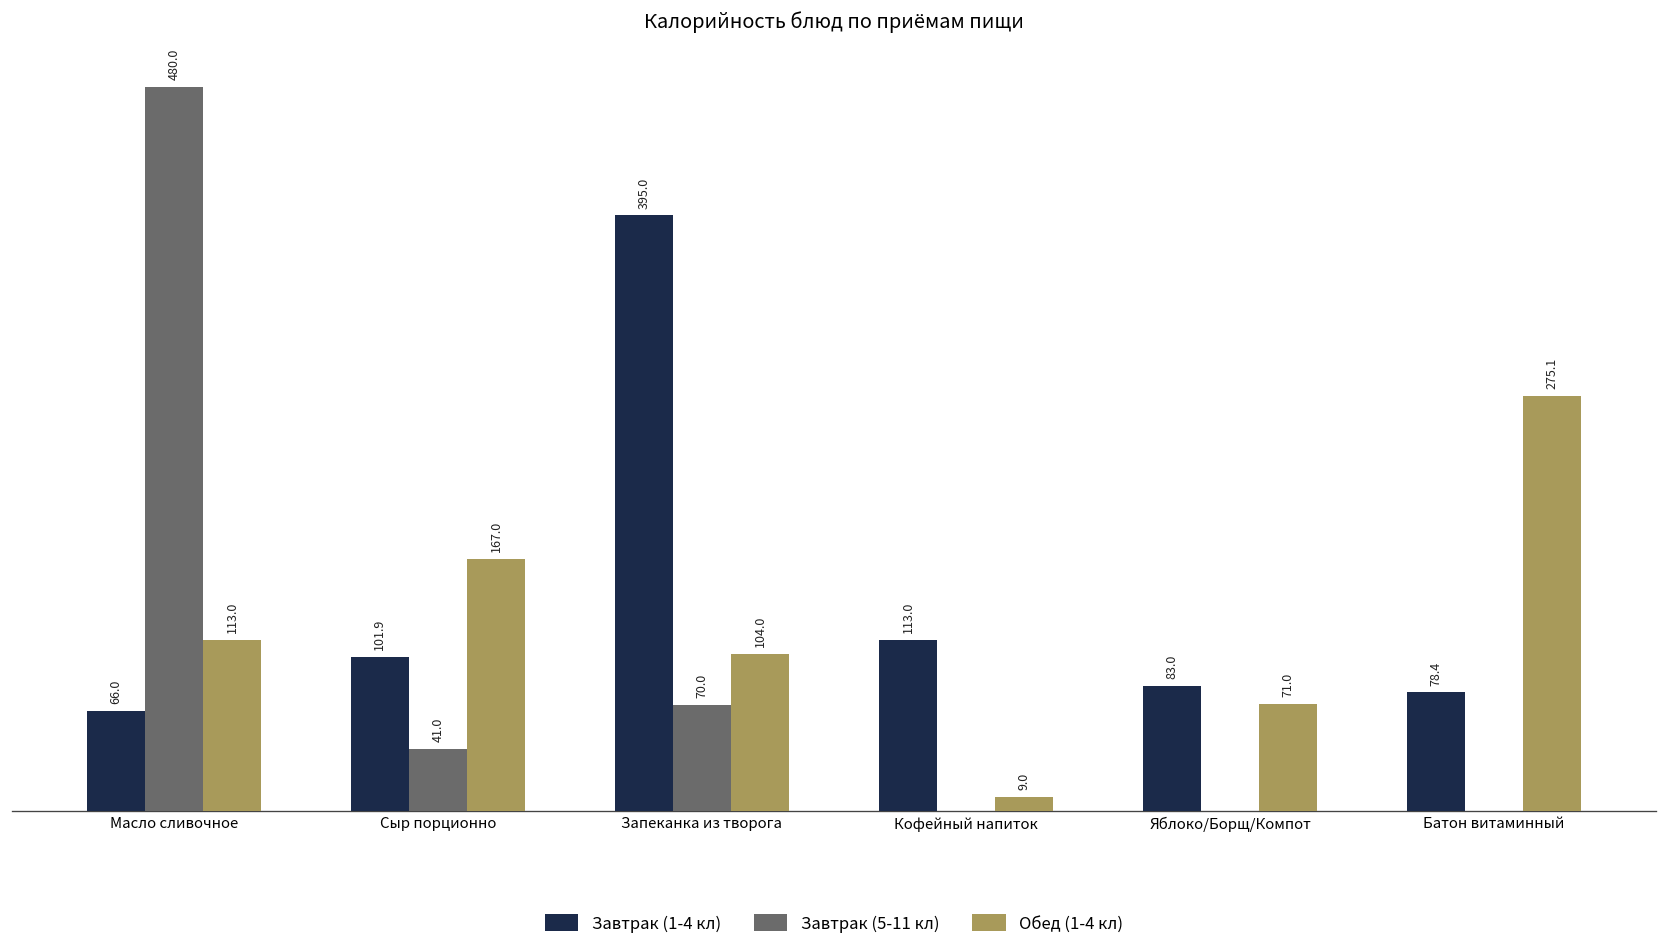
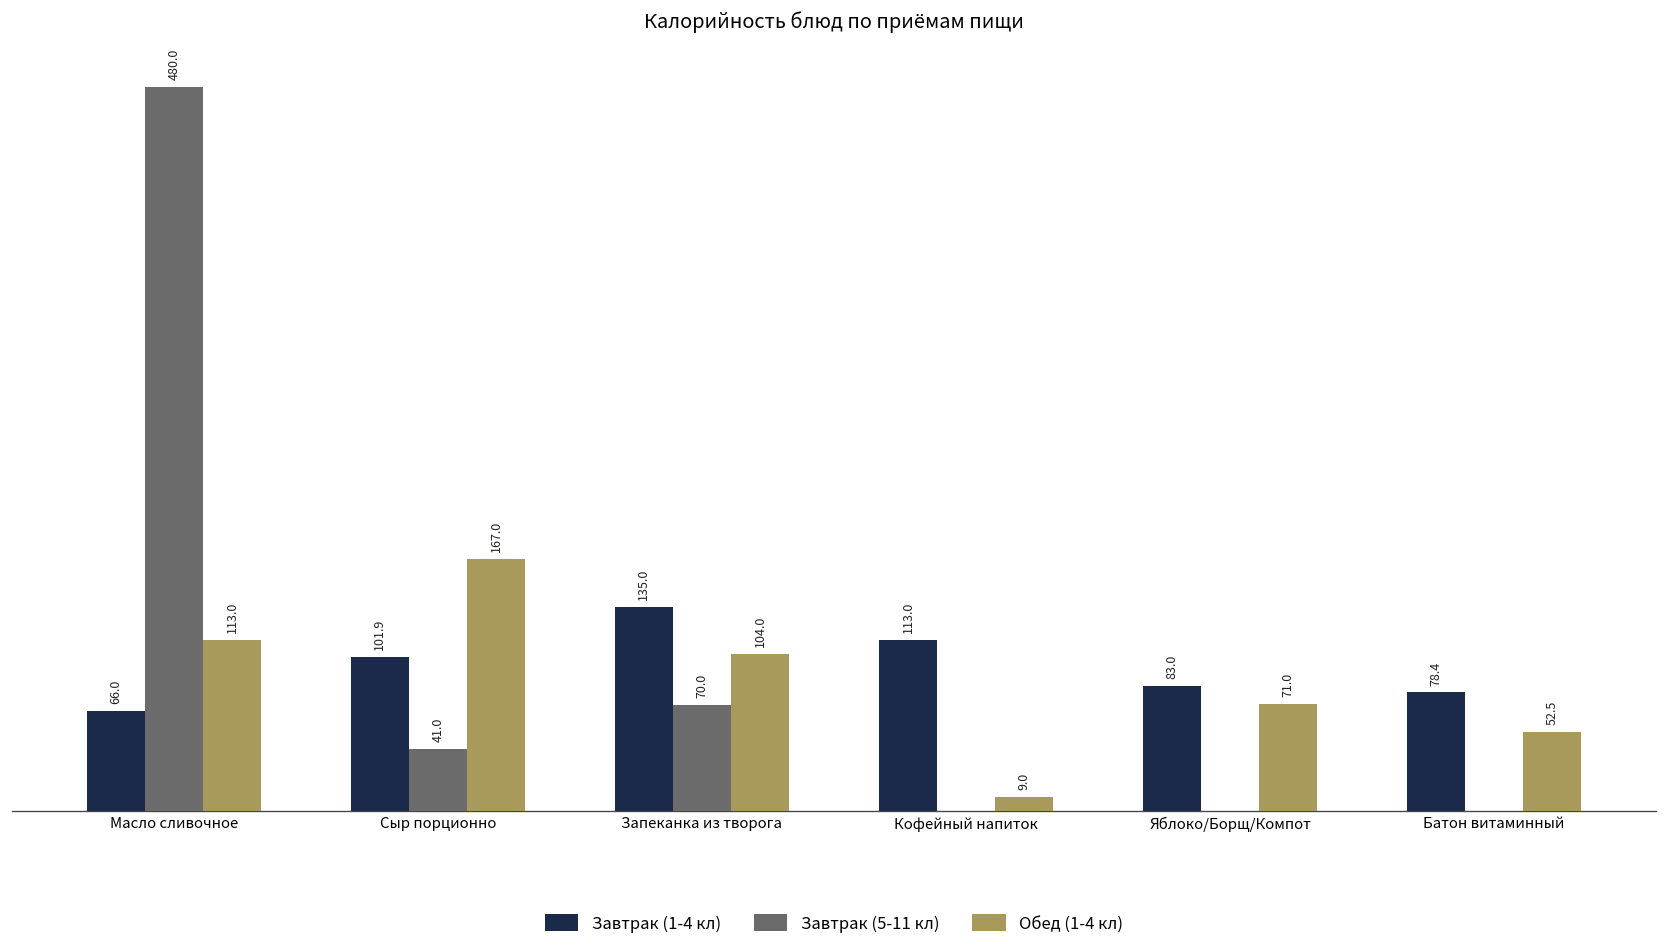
Завтрак (1-4 кл), Запеканка из творога: 395.0 -> 135.0
Обед (1-4 кл), Батон витаминный: 275.1 -> 52.5
